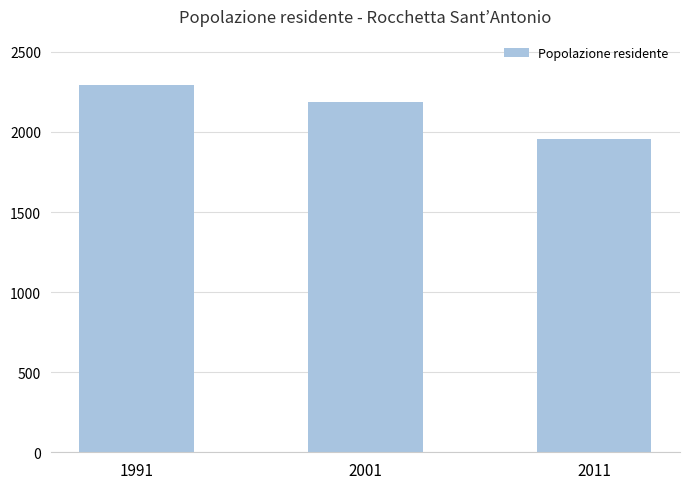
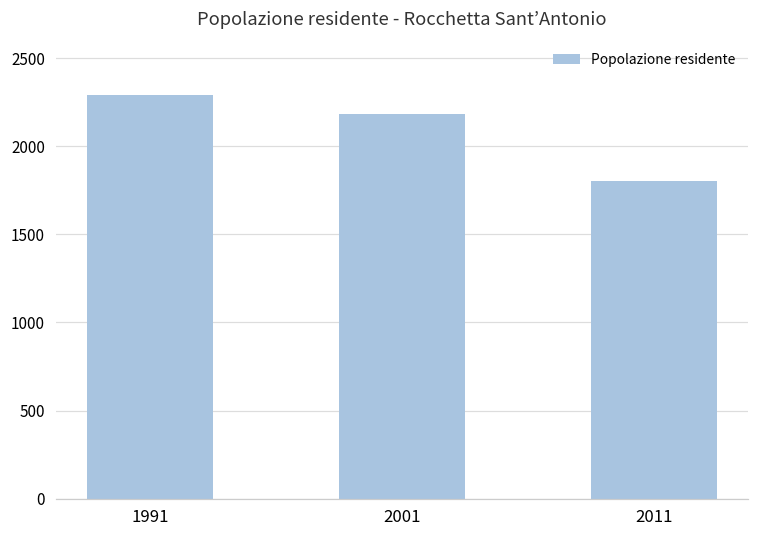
2011: 1950 -> 1810
